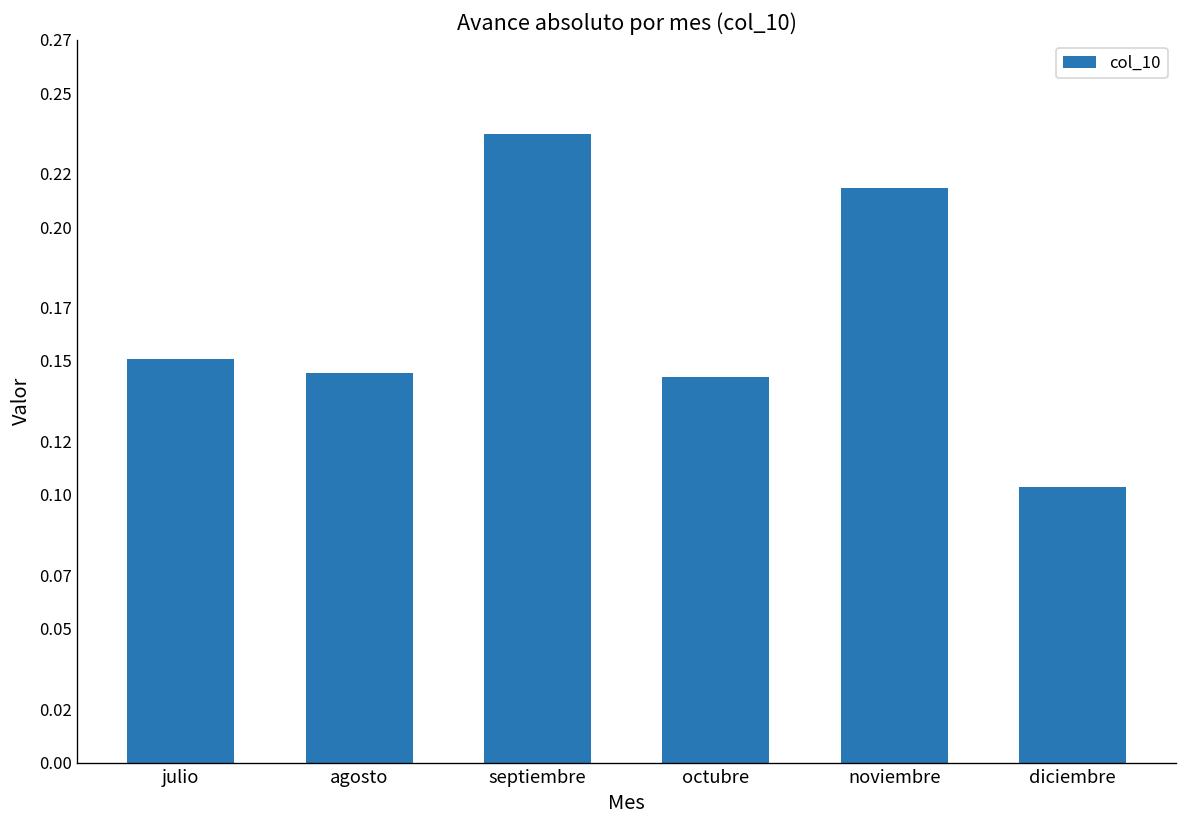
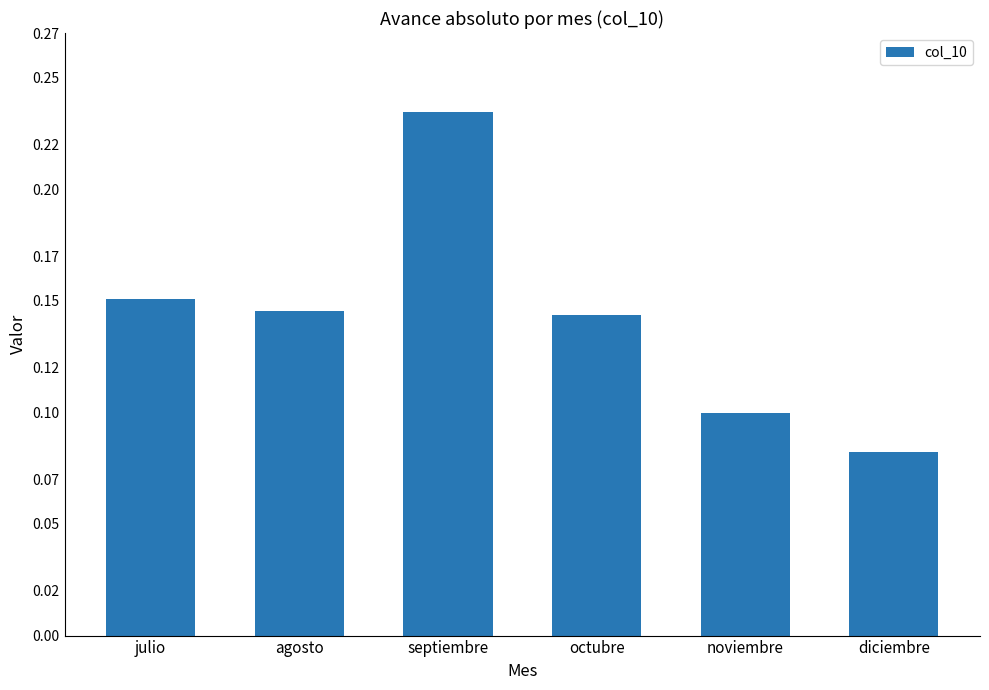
noviembre: 0.215 -> 0.100
diciembre: 0.103 -> 0.082
